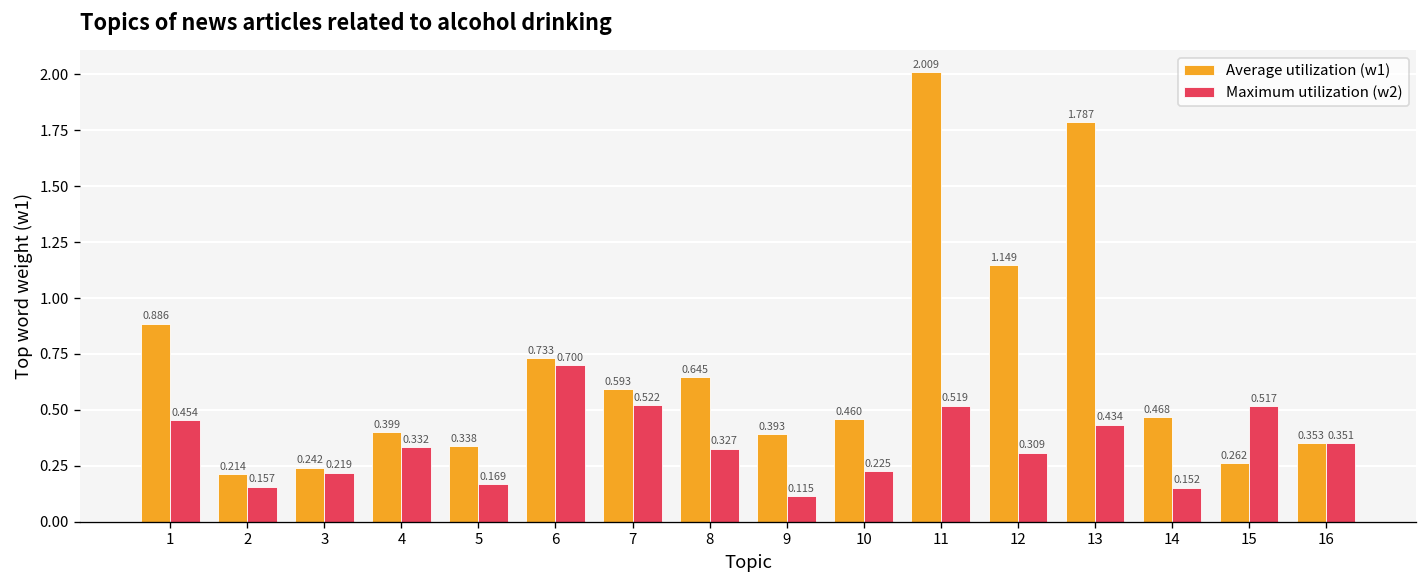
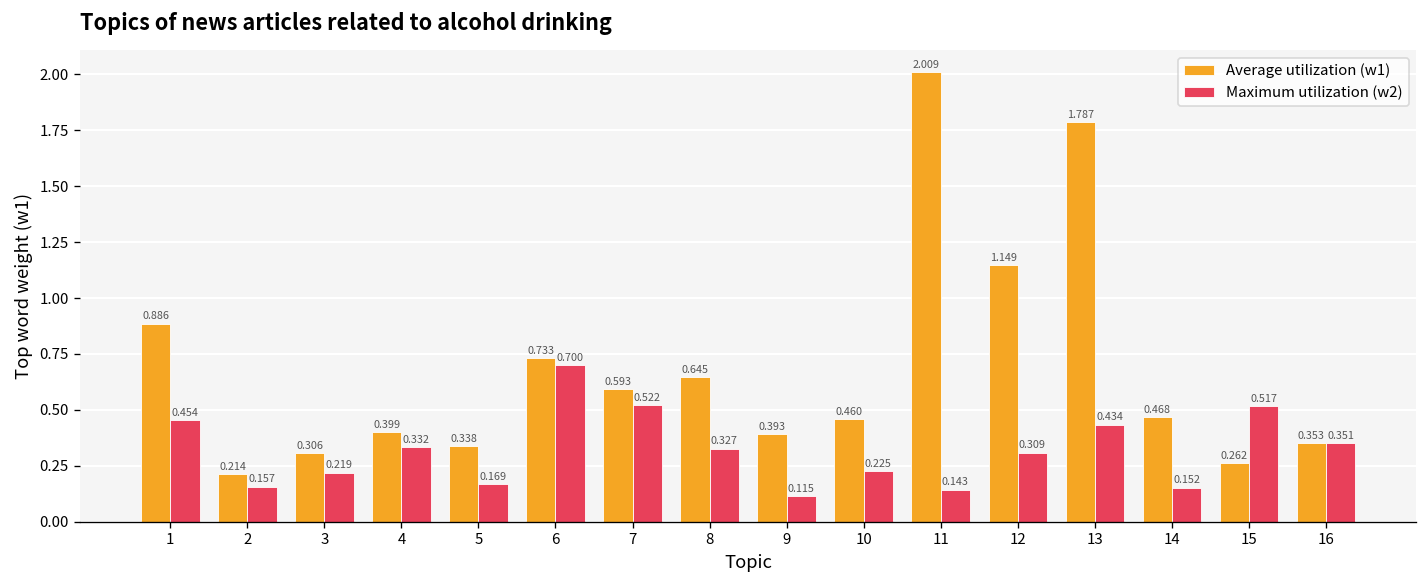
Average utilization (w1), 3: 0.242 -> 0.306
Maximum utilization (w2), 11: 0.519 -> 0.143
